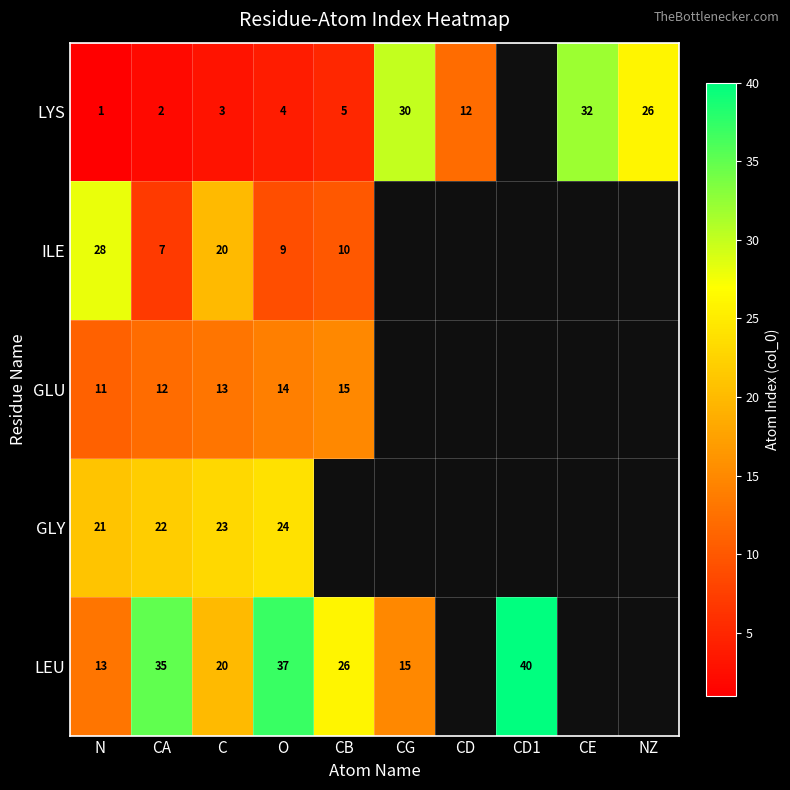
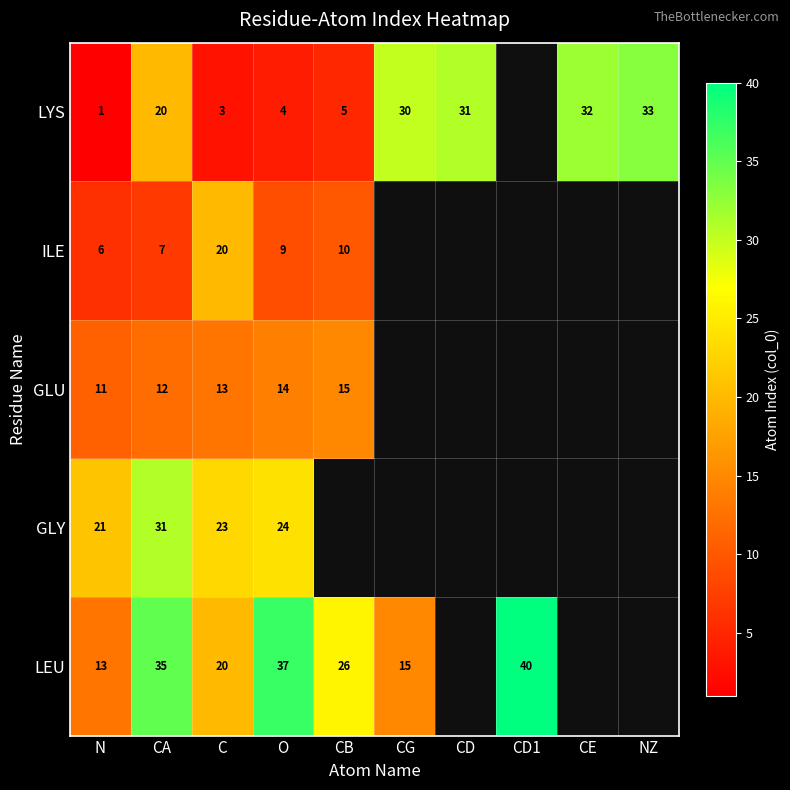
LYS, CA: 2 -> 20
LYS, CD: 12 -> 31
LYS, NZ: 26 -> 33
ILE, N: 28 -> 6
GLY, CA: 22 -> 31
